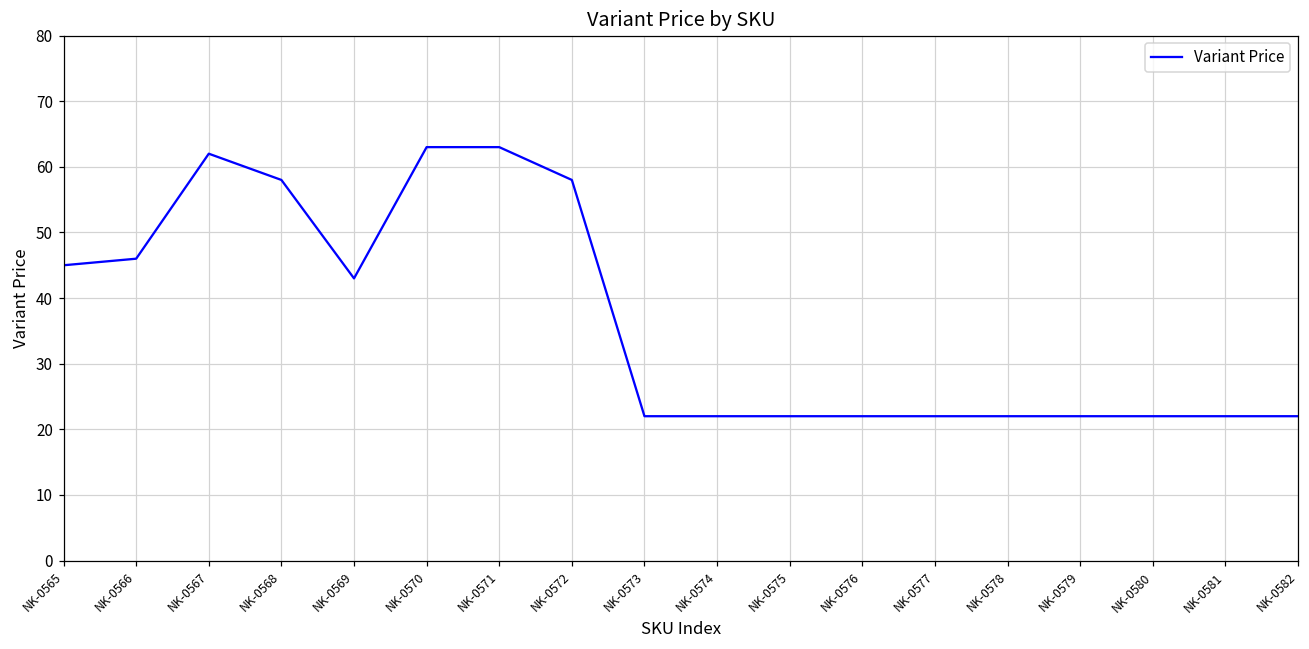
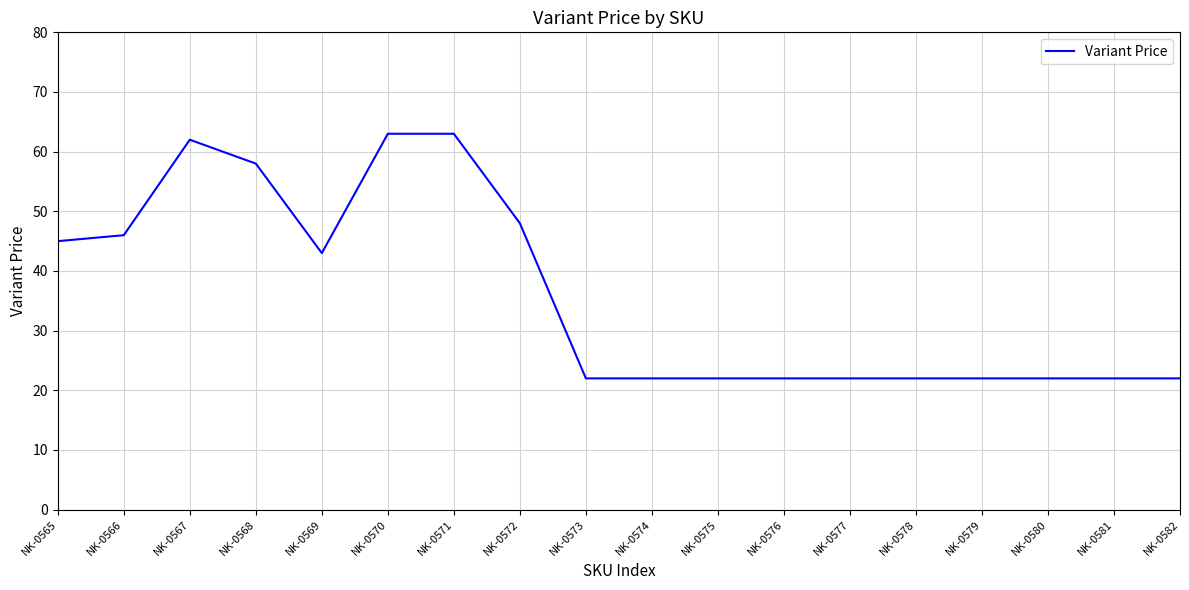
NK-0572: 58 -> 48
